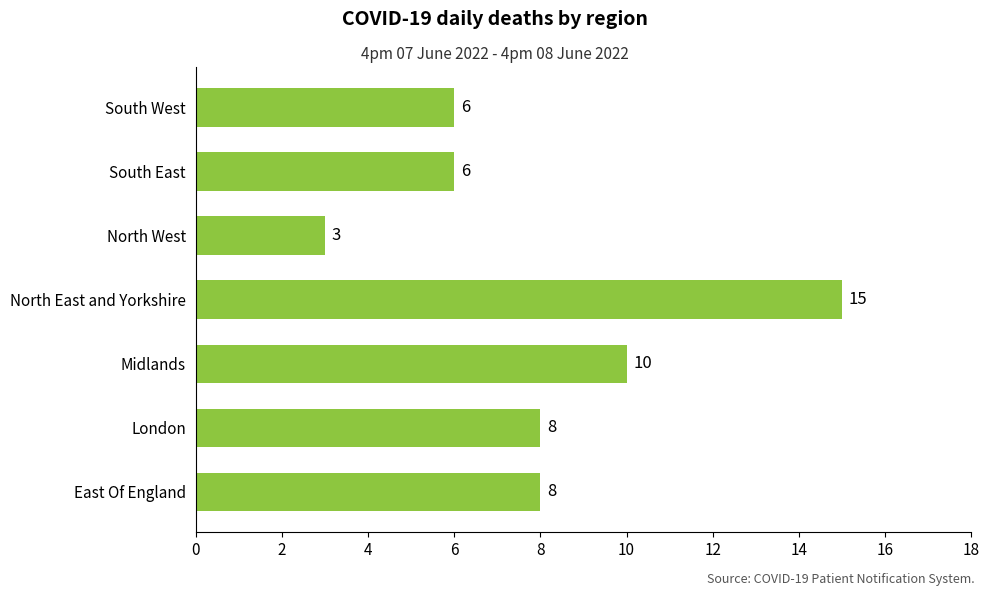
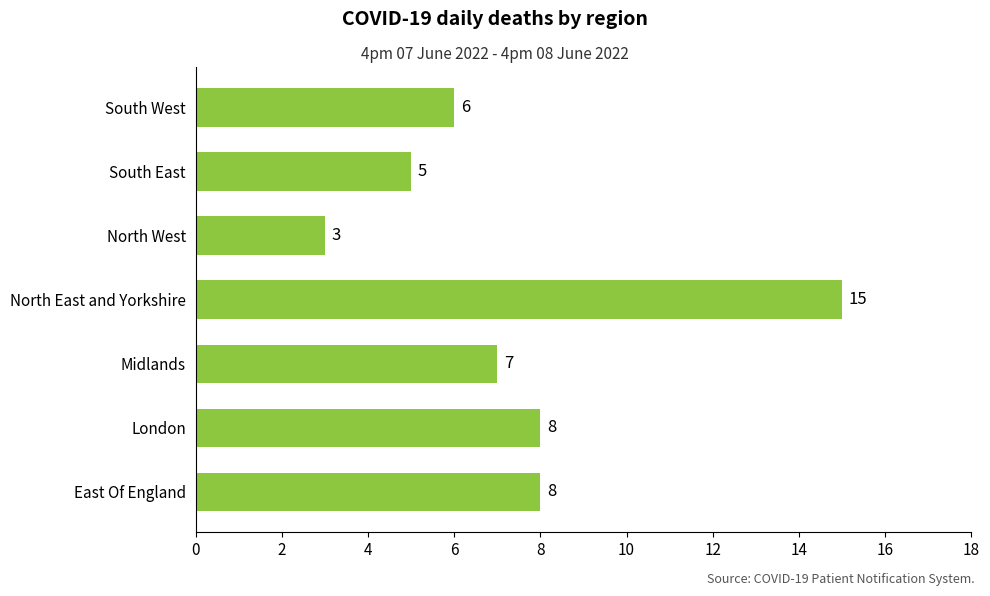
South East: 6 -> 5
Midlands: 10 -> 7
